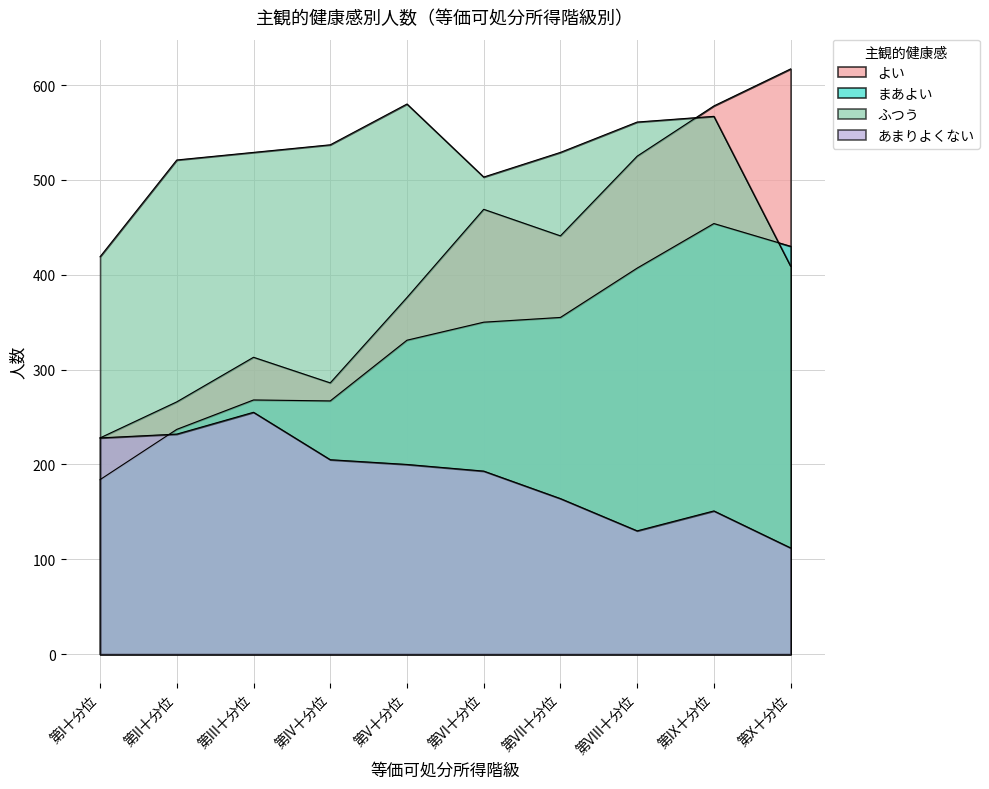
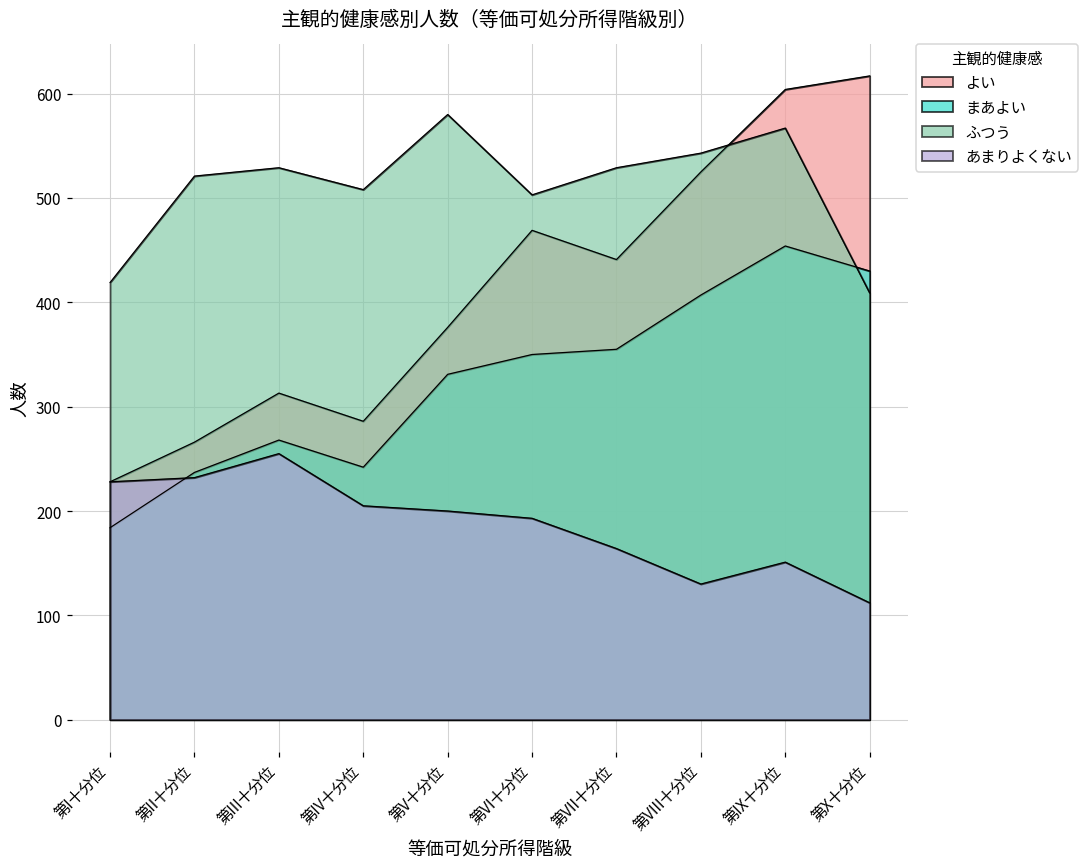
まあよい, 第IV十分位: 270 -> 240
ふつう, 第IV十分位: 540 -> 510
ふつう, 第VIII十分位: 560 -> 540
よい, 第IX十分位: 580 -> 600
